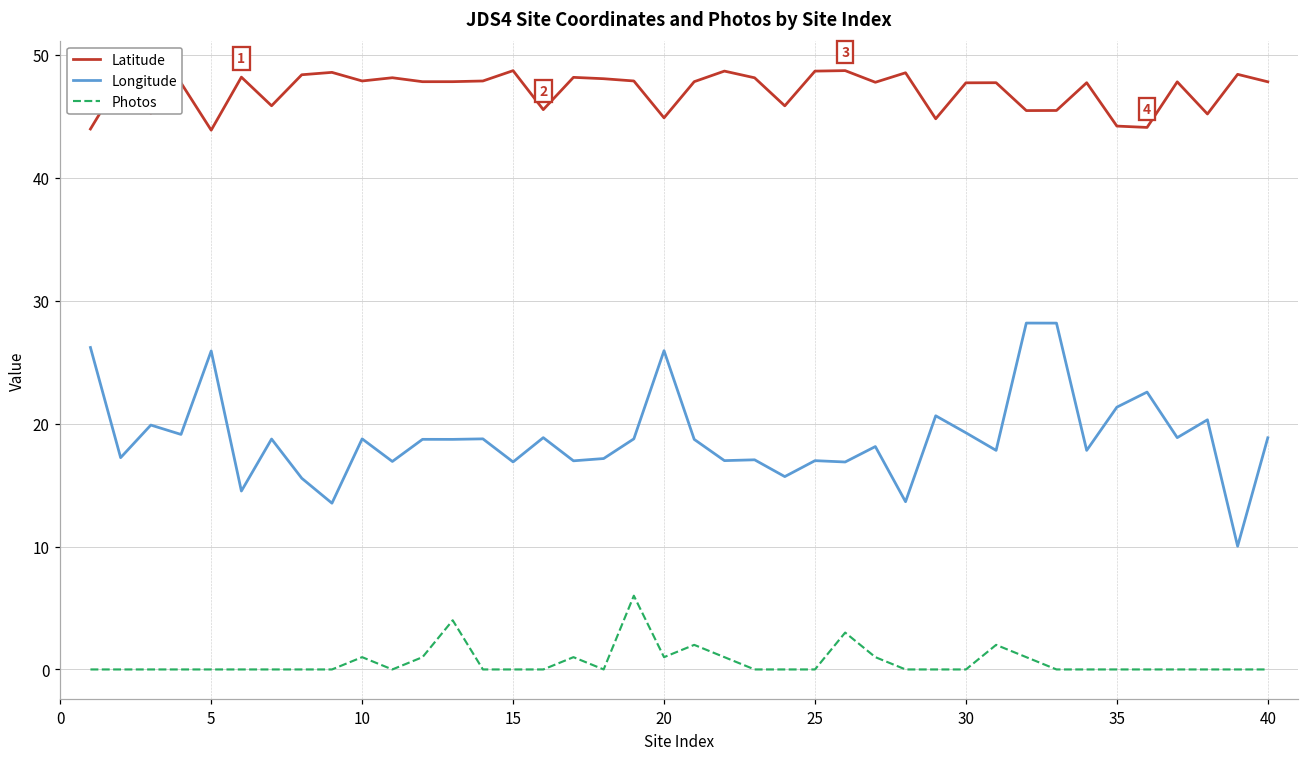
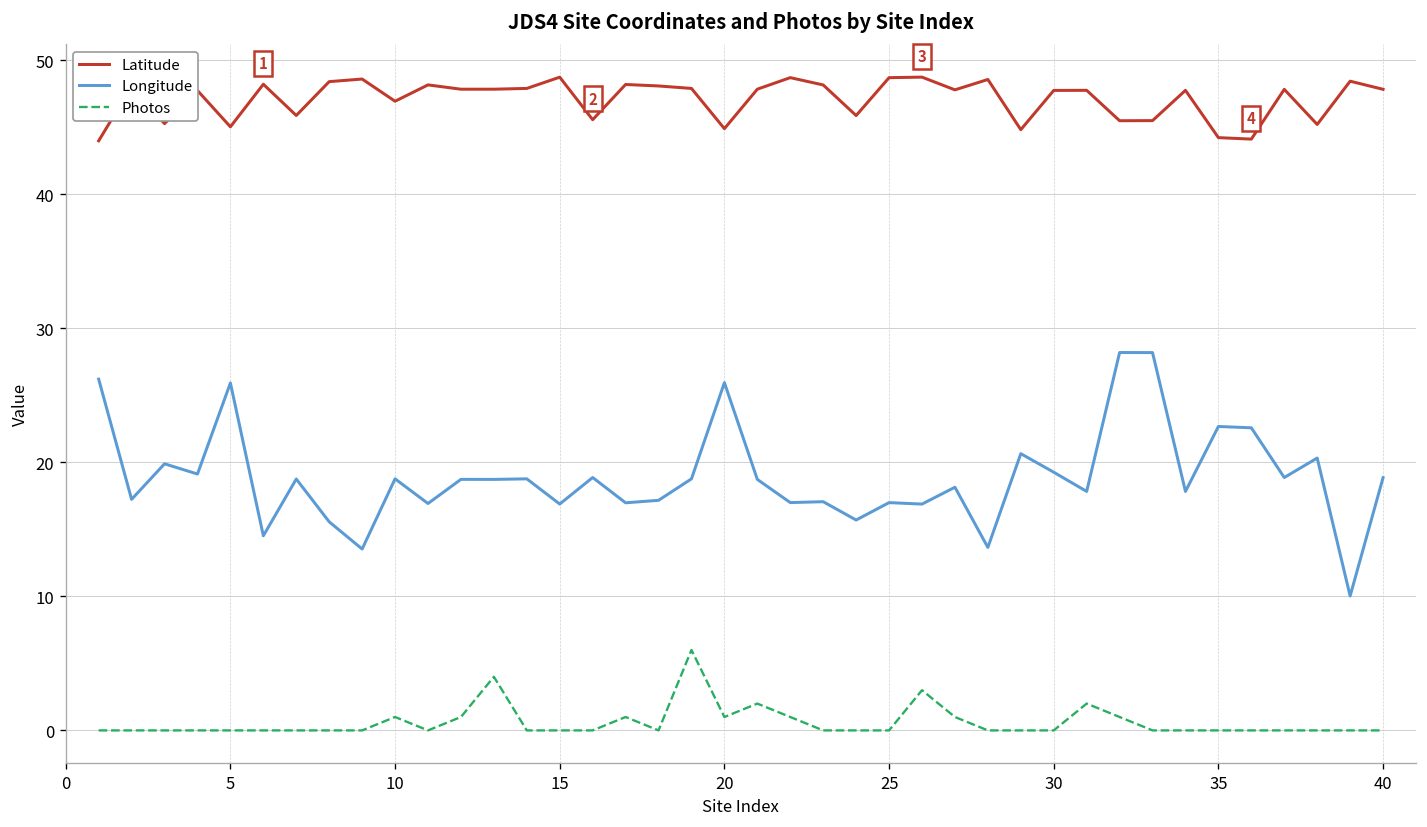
Latitude, 5: 43.9 -> 45.0
Latitude, 10: 47.9 -> 46.9
Longitude, 35: 21.3 -> 22.7
